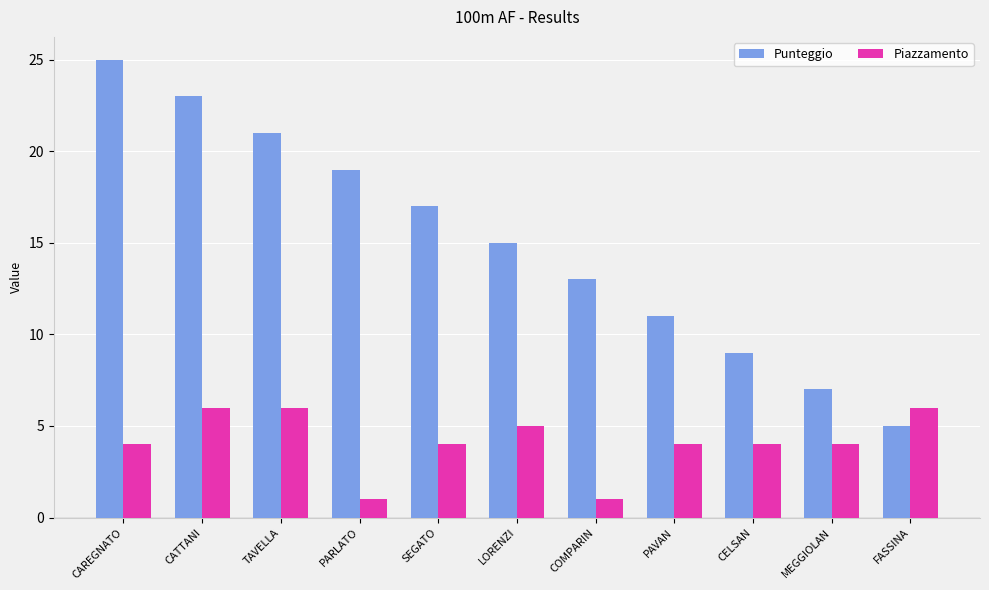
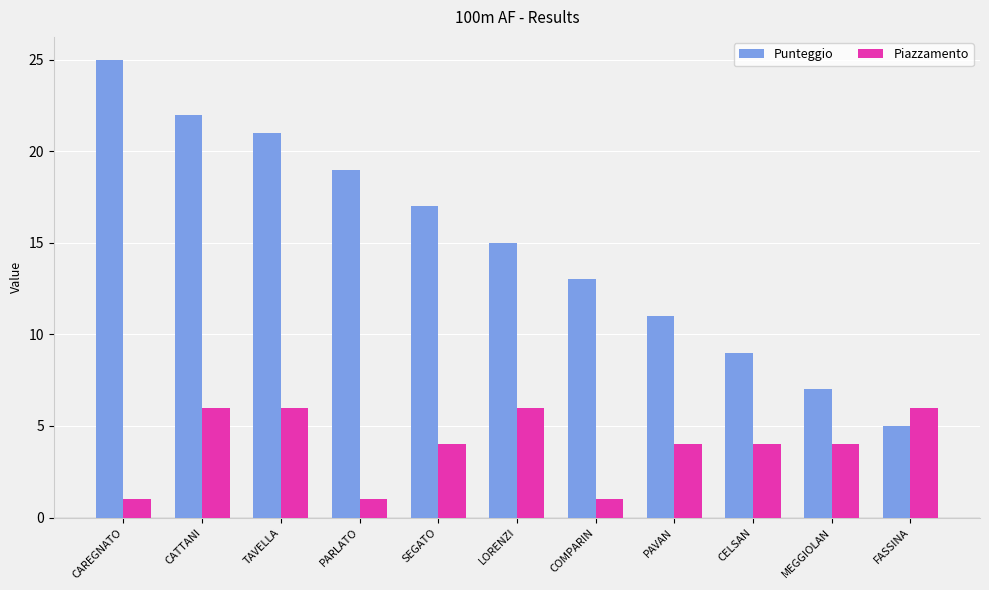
Piazzamento, CAREGNATO: 4 -> 1
Punteggio, CATTANI: 23 -> 22
Piazzamento, LORENZI: 5 -> 6
